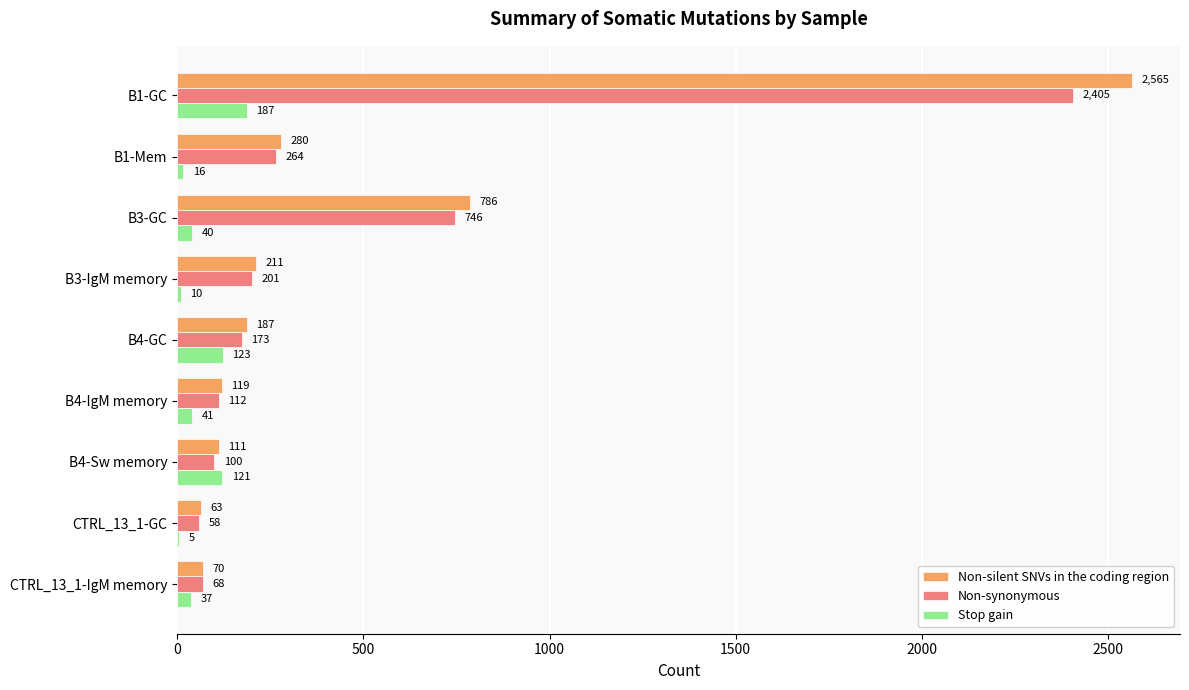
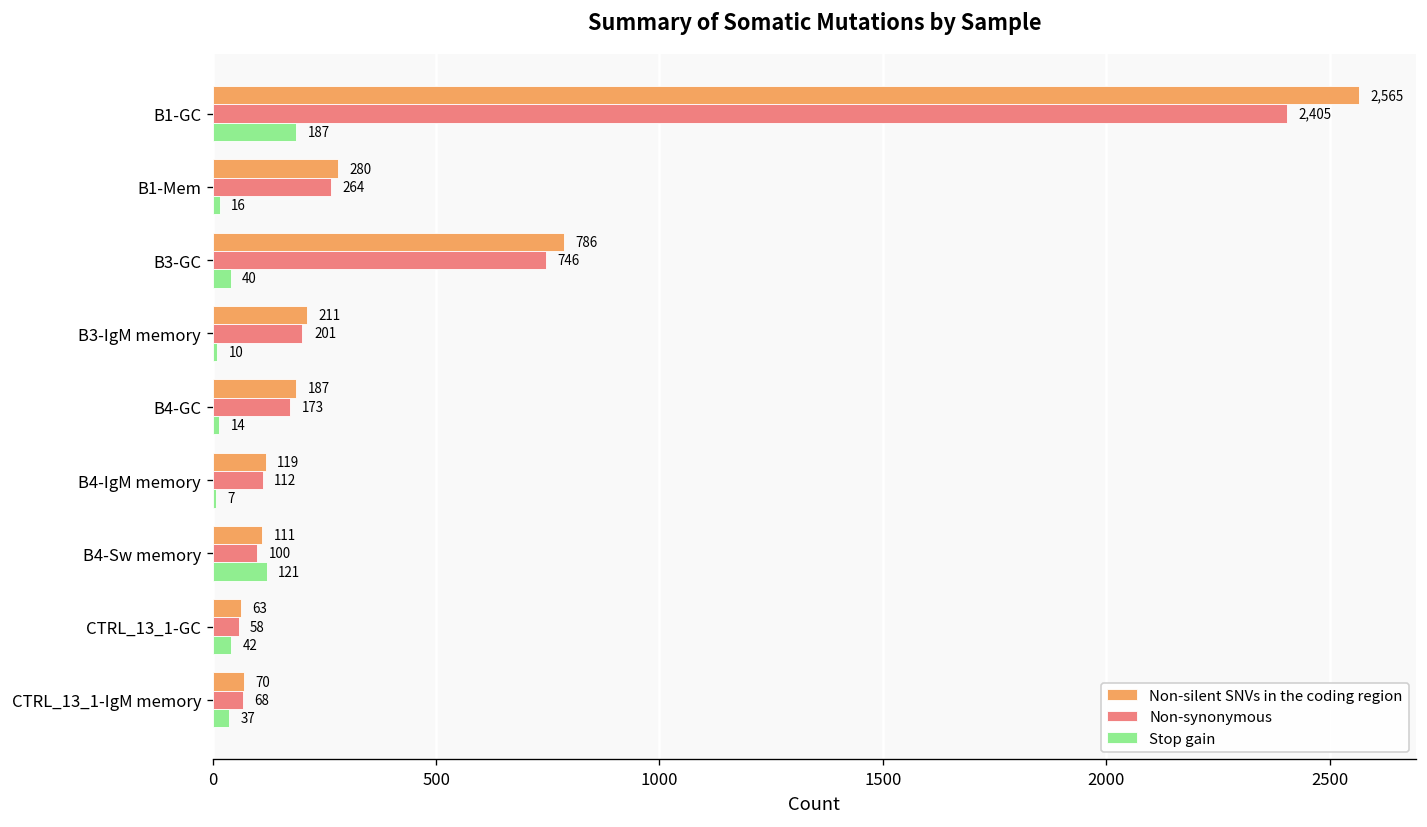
Stop gain, B4-GC: 123 -> 14
Stop gain, B4-IgM memory: 41 -> 7
Stop gain, CTRL_13_1-GC: 5 -> 42
